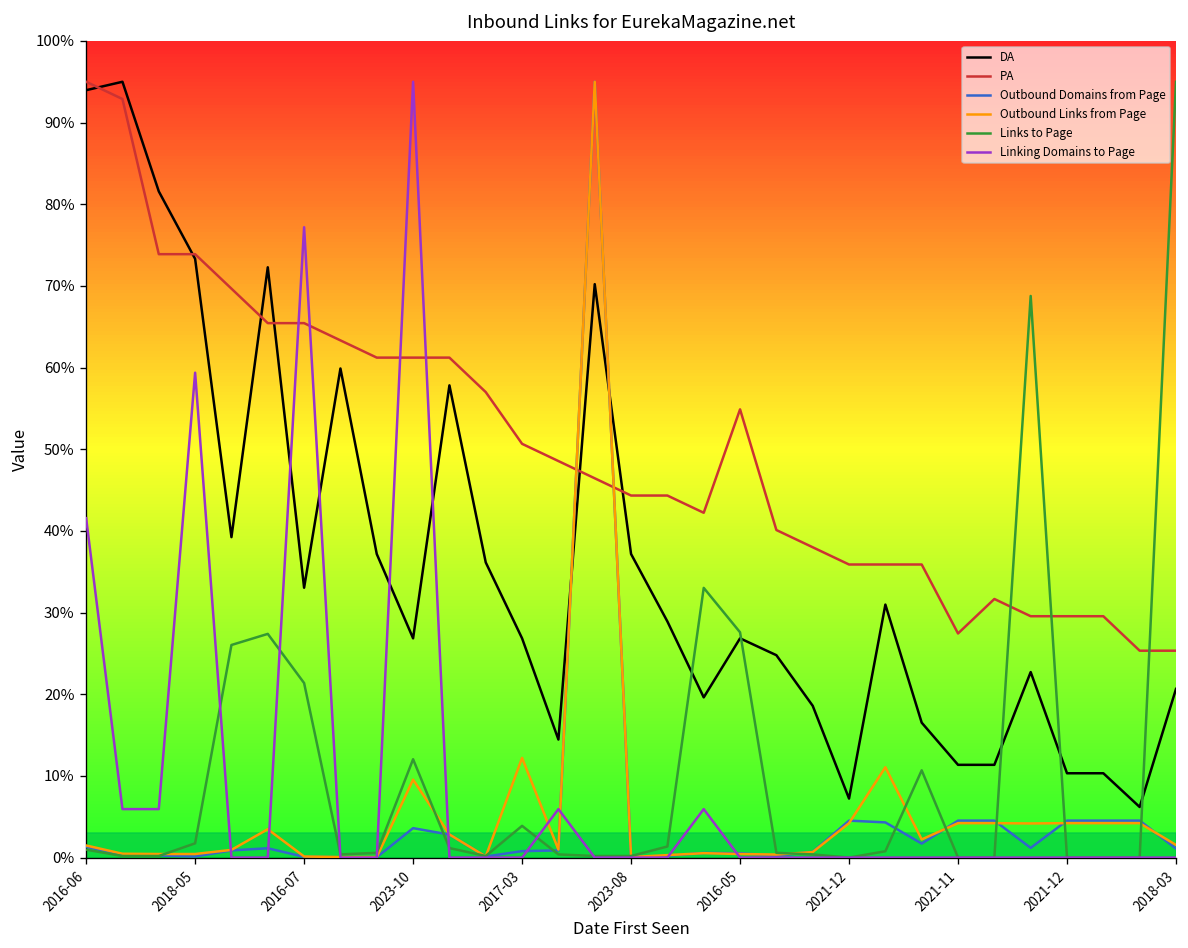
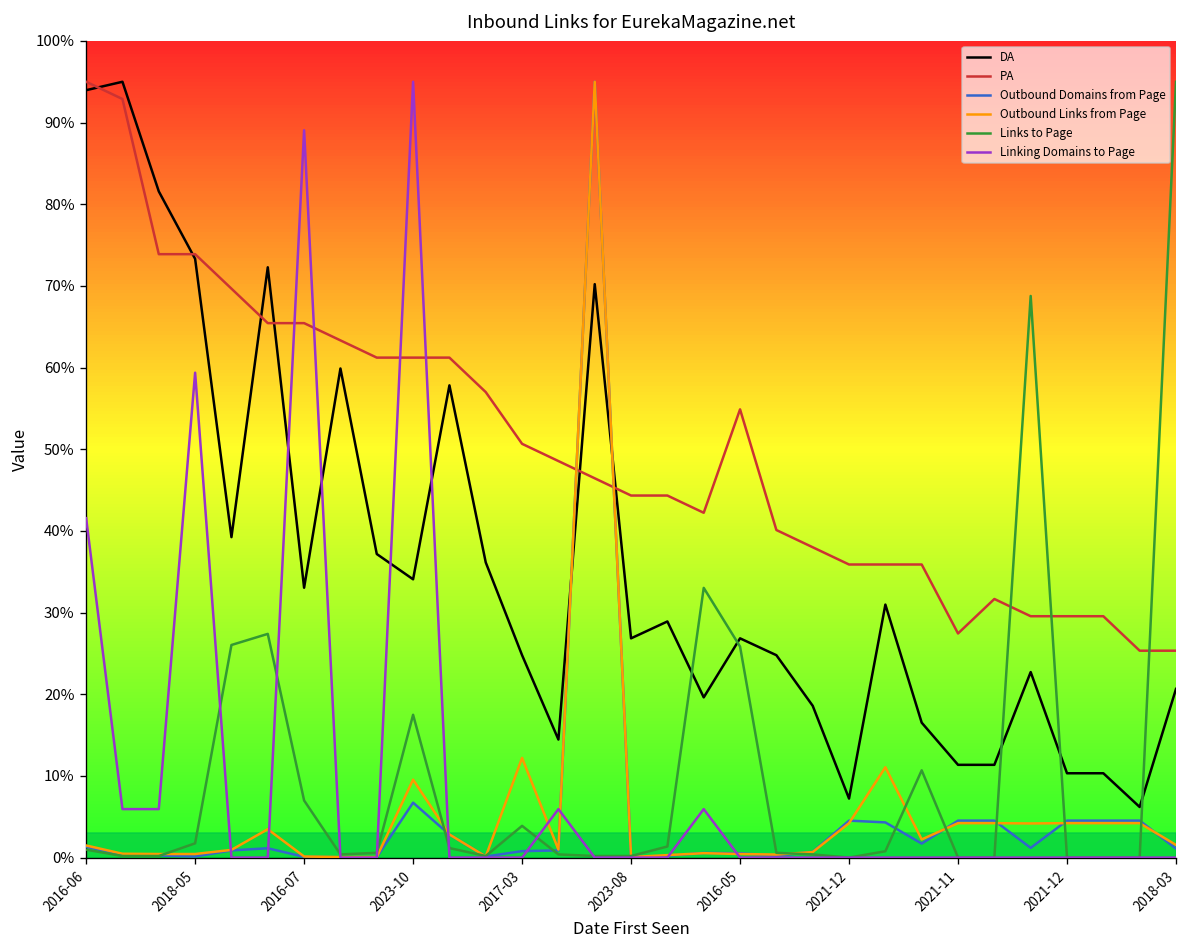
Links to Page, 2016-07: 21% -> 7%
Linking Domains to Page, 2016-07: 77% -> 89%
DA, 2023-10: 27% -> 34%
Outbound Domains from Page, 2023-10: 4% -> 7%
Links to Page, 2023-10: 12% -> 17%
DA, 2017-03: 27% -> 25%
DA, 2023-08: 37% -> 27%
Links to Page, 2016-05: 28% -> 26%
